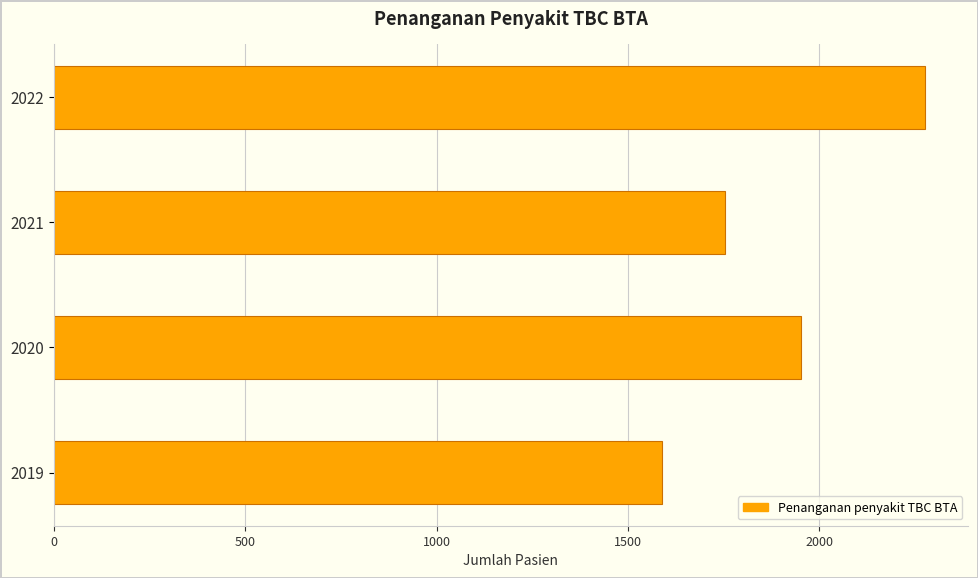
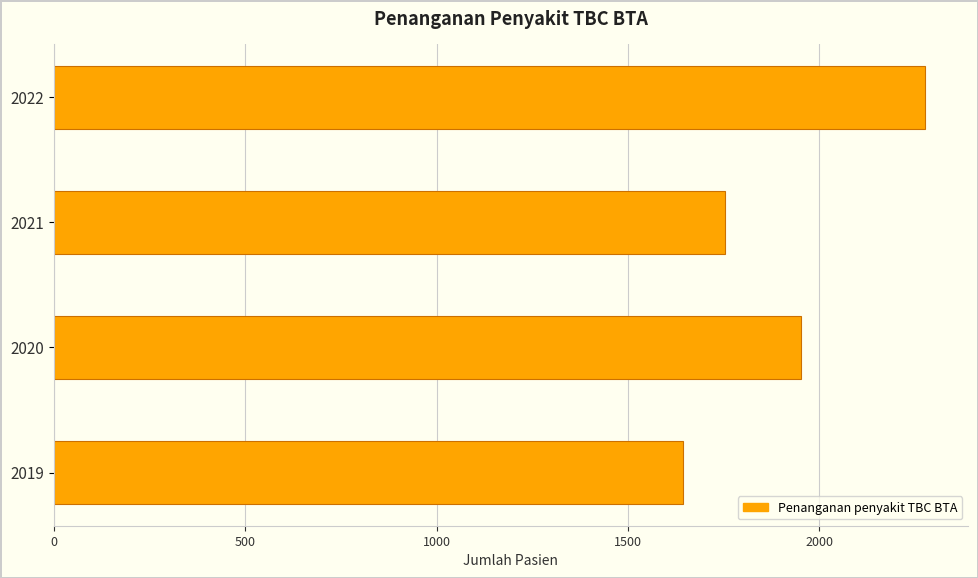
2019: 1590 -> 1640
